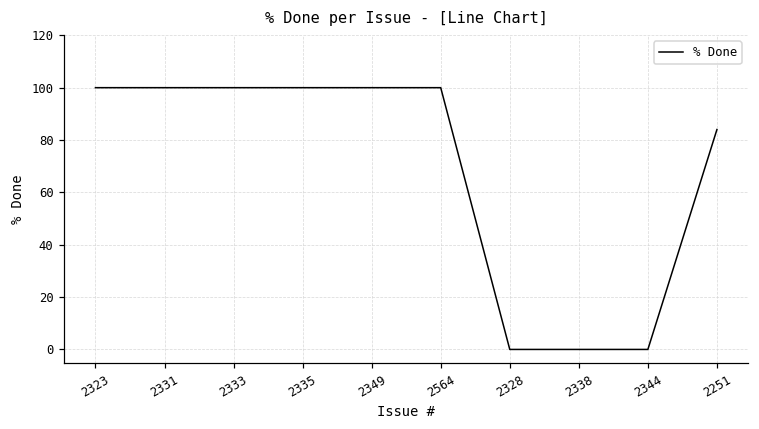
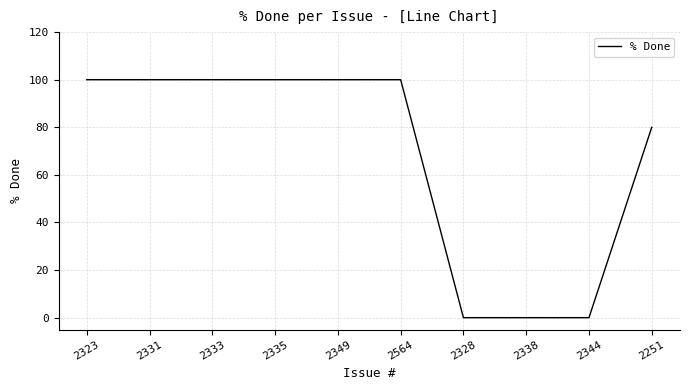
2251: 84 -> 80
